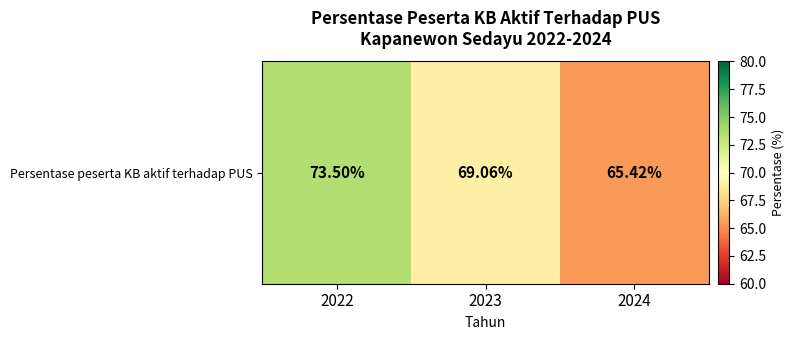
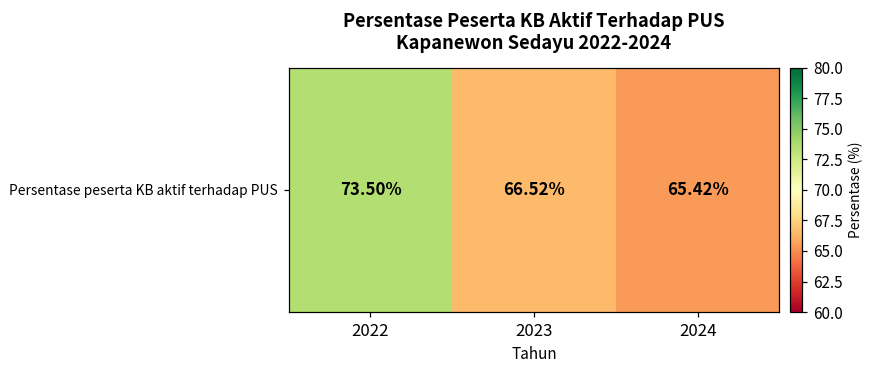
Persentase peserta KB aktif terhadap PUS, 2023: 69.06% -> 66.52%
